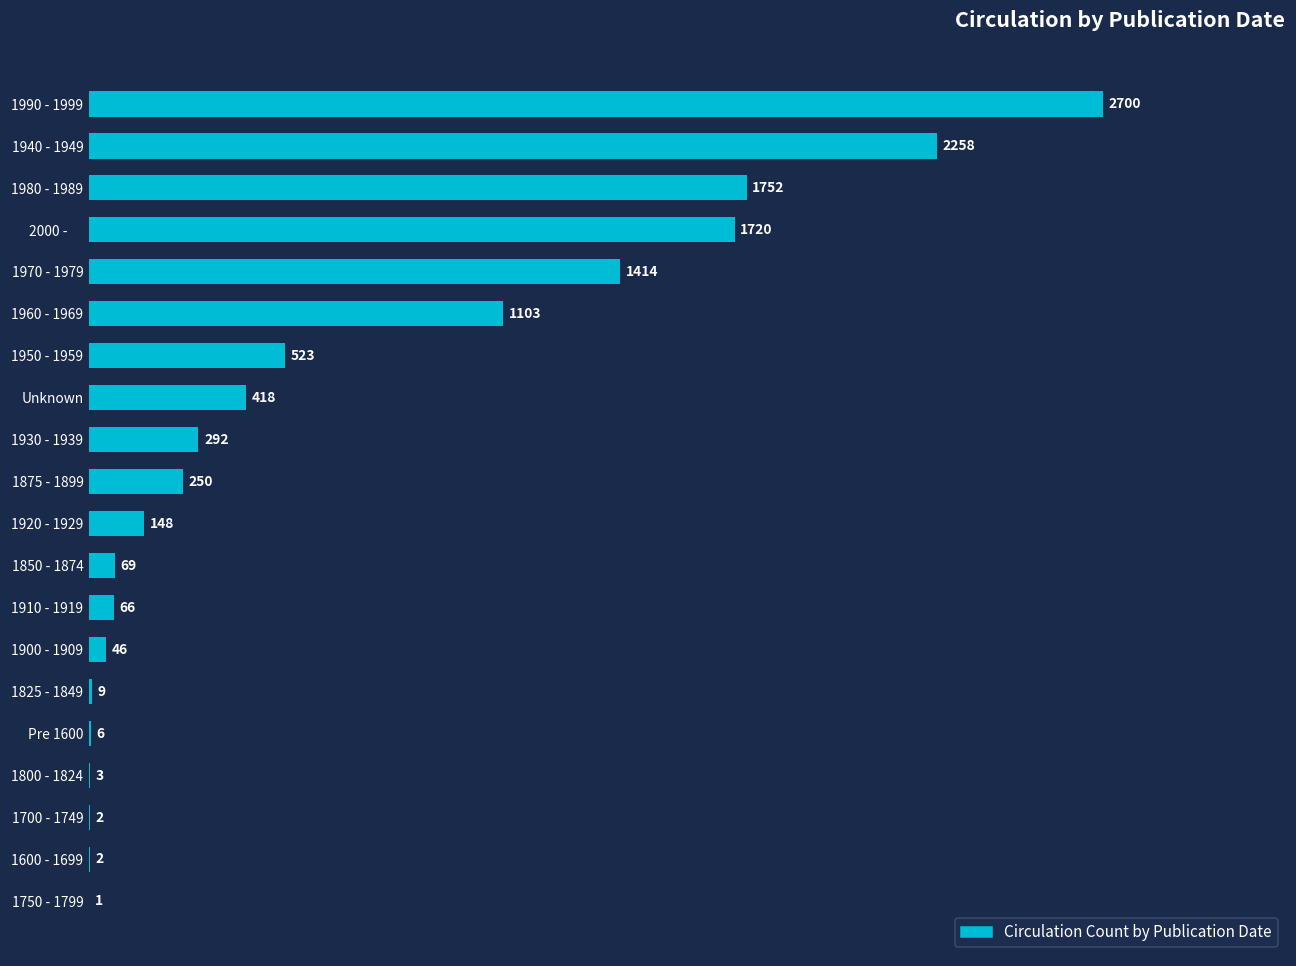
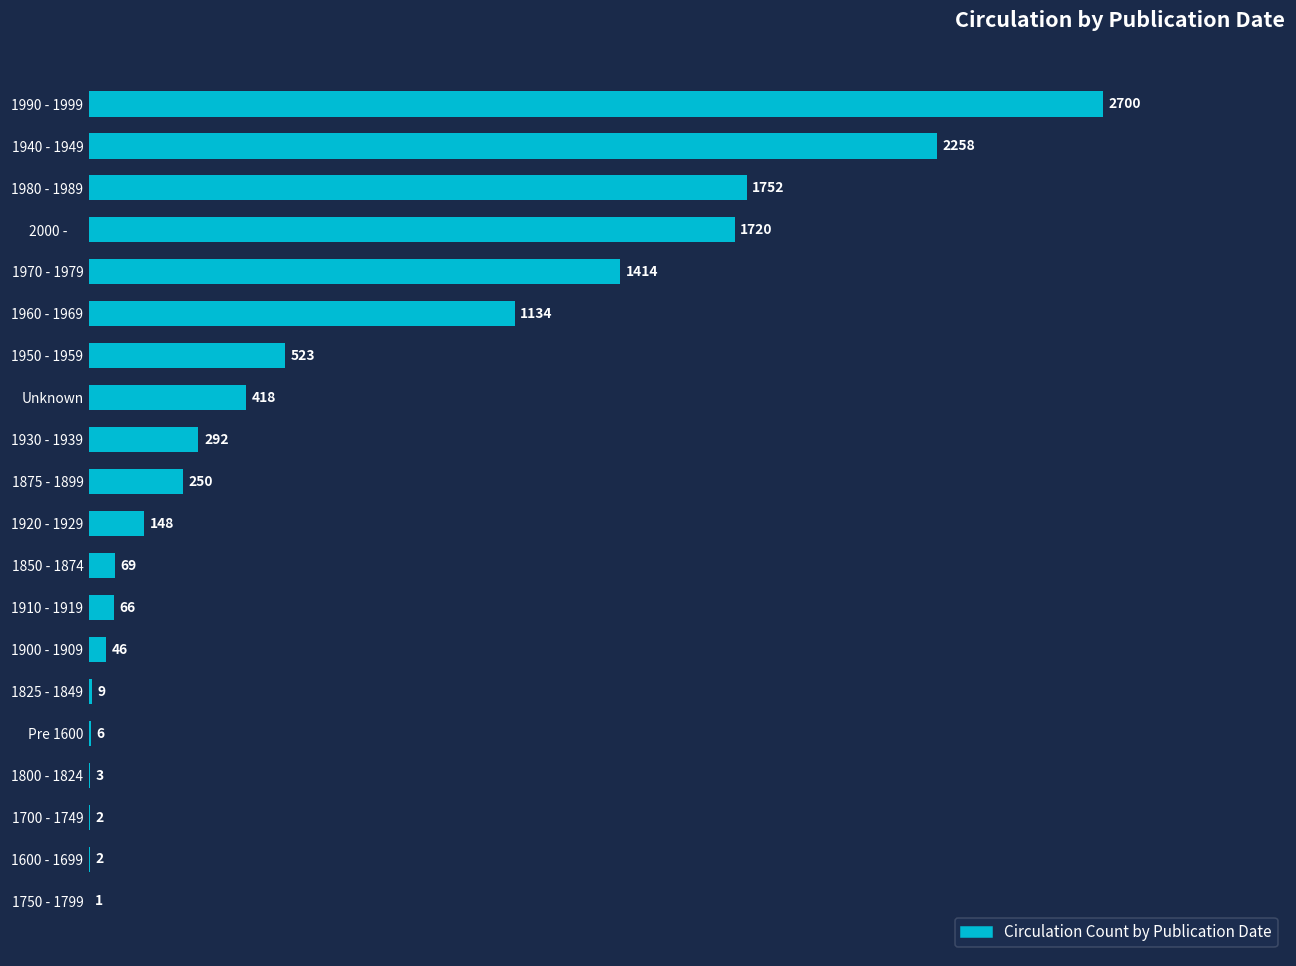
1960 - 1969: 1103 -> 1134
